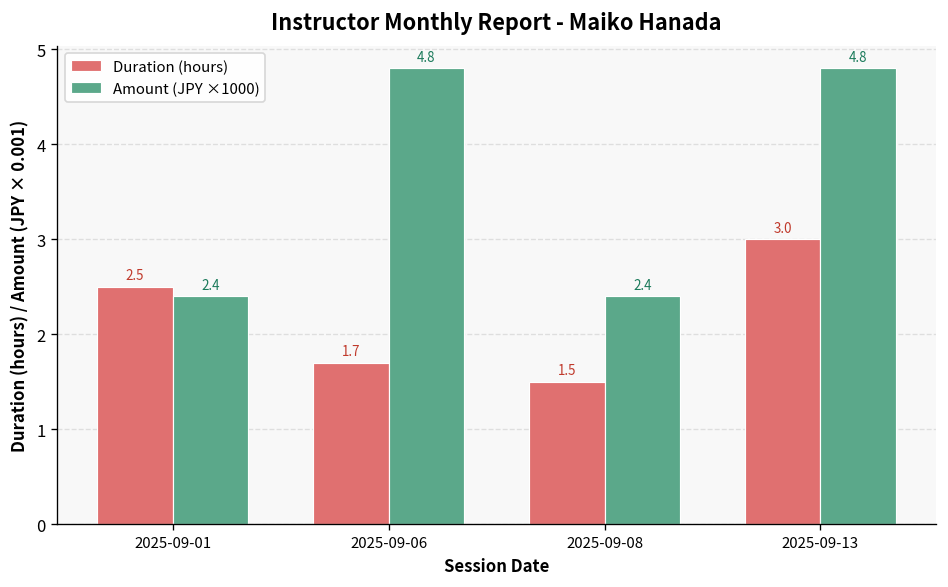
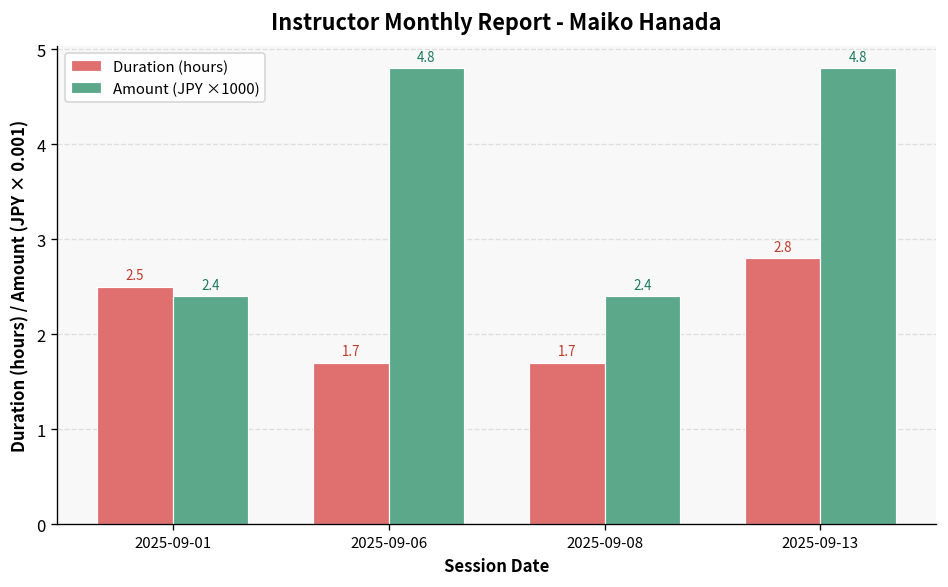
Duration (hours), 2025-09-08: 1.5 -> 1.7
Duration (hours), 2025-09-13: 3.0 -> 2.8
